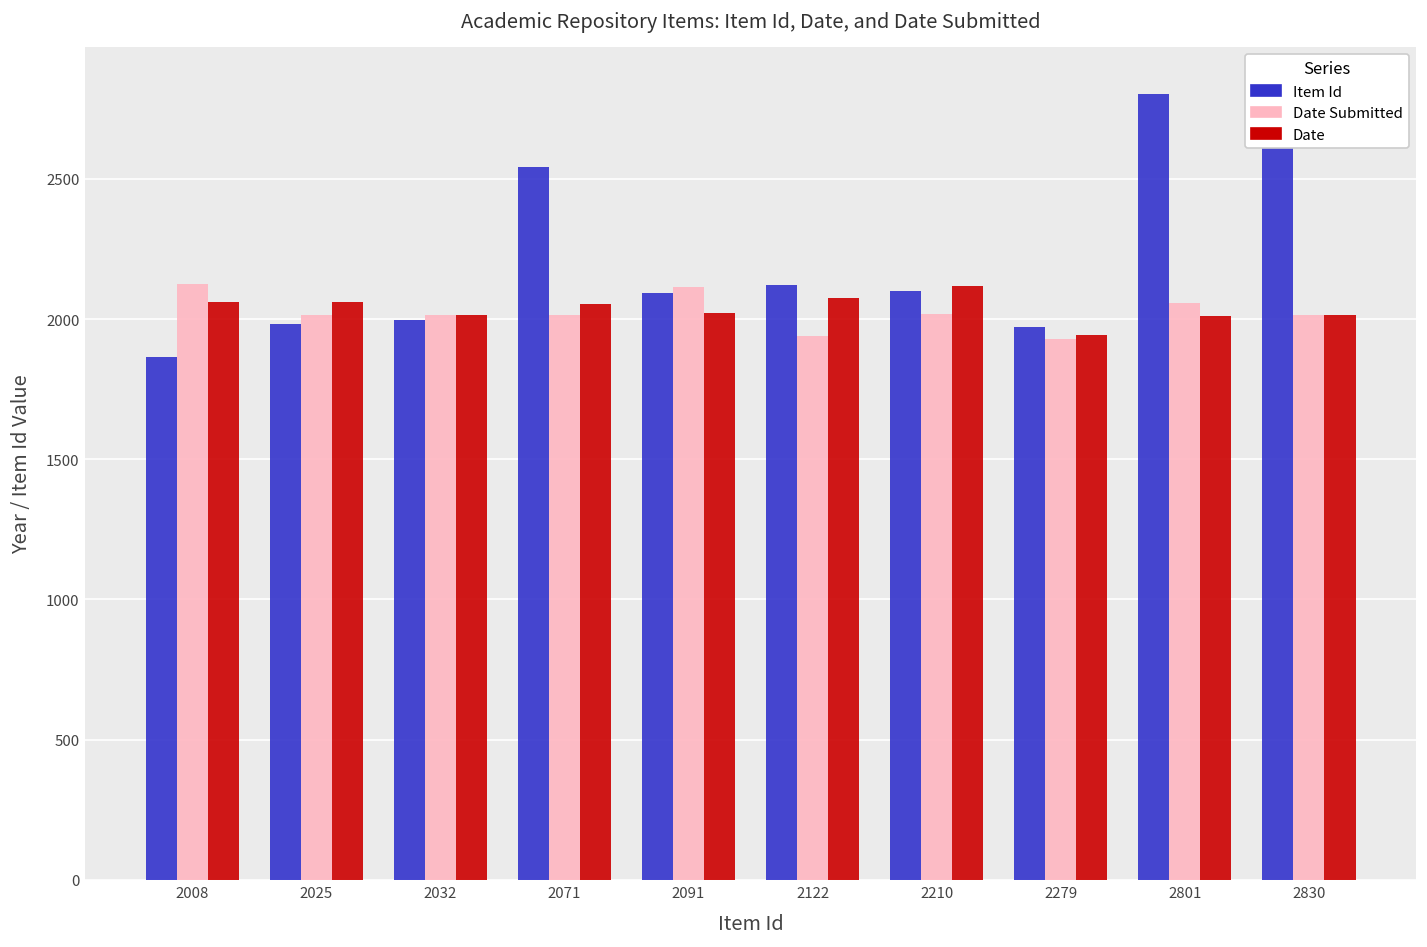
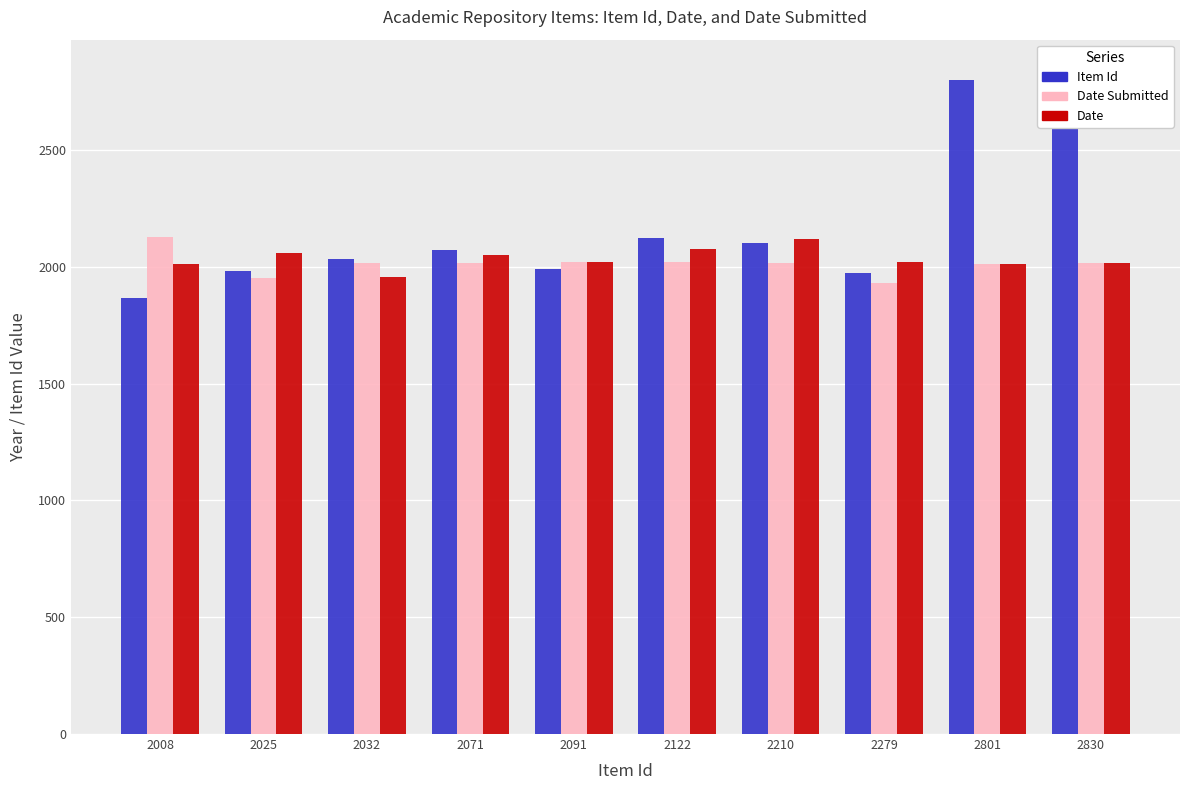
Date, 2008: 2060 -> 2010
Date Submitted, 2025: 2020 -> 1950
Item Id, 2032: 2000 -> 2030
Date, 2032: 2020 -> 1960
Item Id, 2071: 2540 -> 2070
Item Id, 2091: 2090 -> 1990
Date Submitted, 2091: 2110 -> 2020
Date Submitted, 2122: 1940 -> 2020
Date, 2279: 1940 -> 2020
Date Submitted, 2801: 2060 -> 2010
